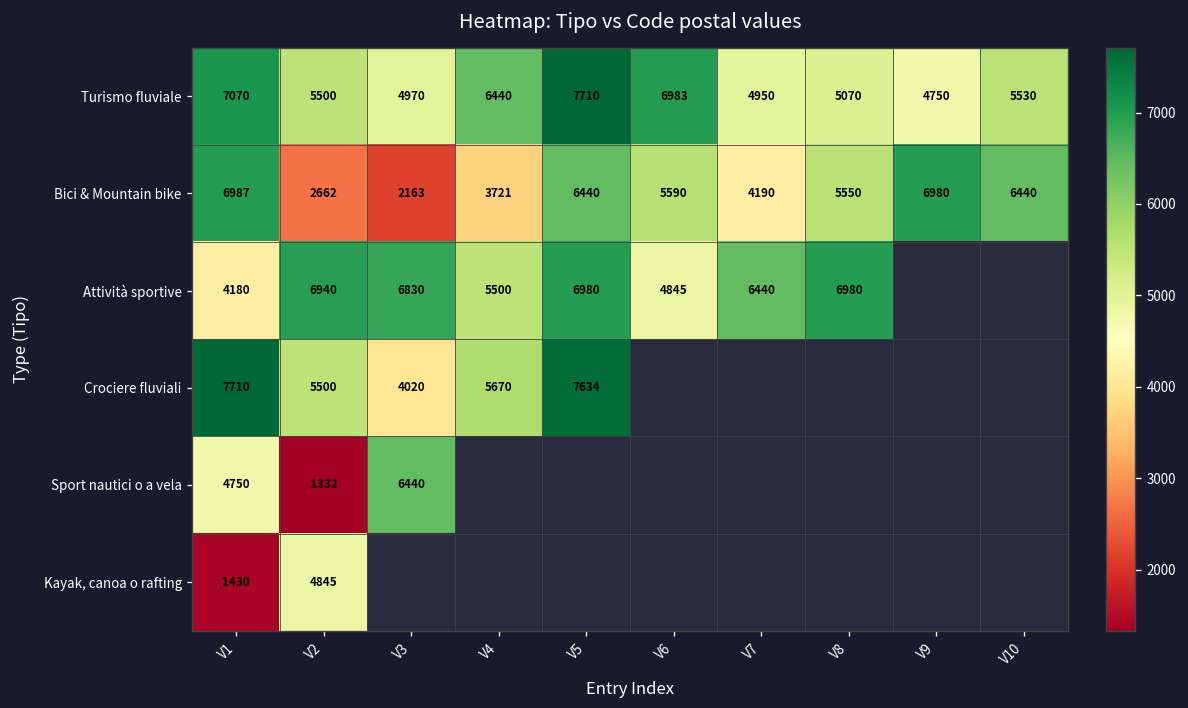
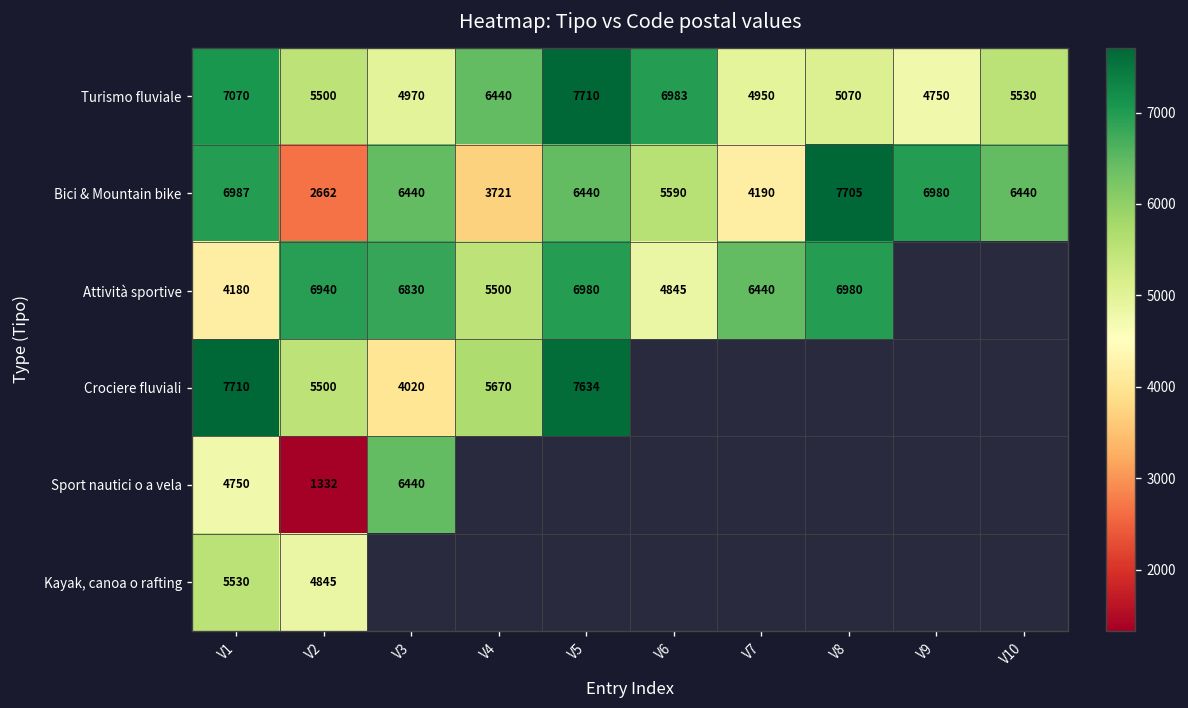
Bici & Mountain bike, V3: 2163 -> 6440
Bici & Mountain bike, V8: 5550 -> 7705
Kayak, canoa o rafting, V1: 1430 -> 5530
